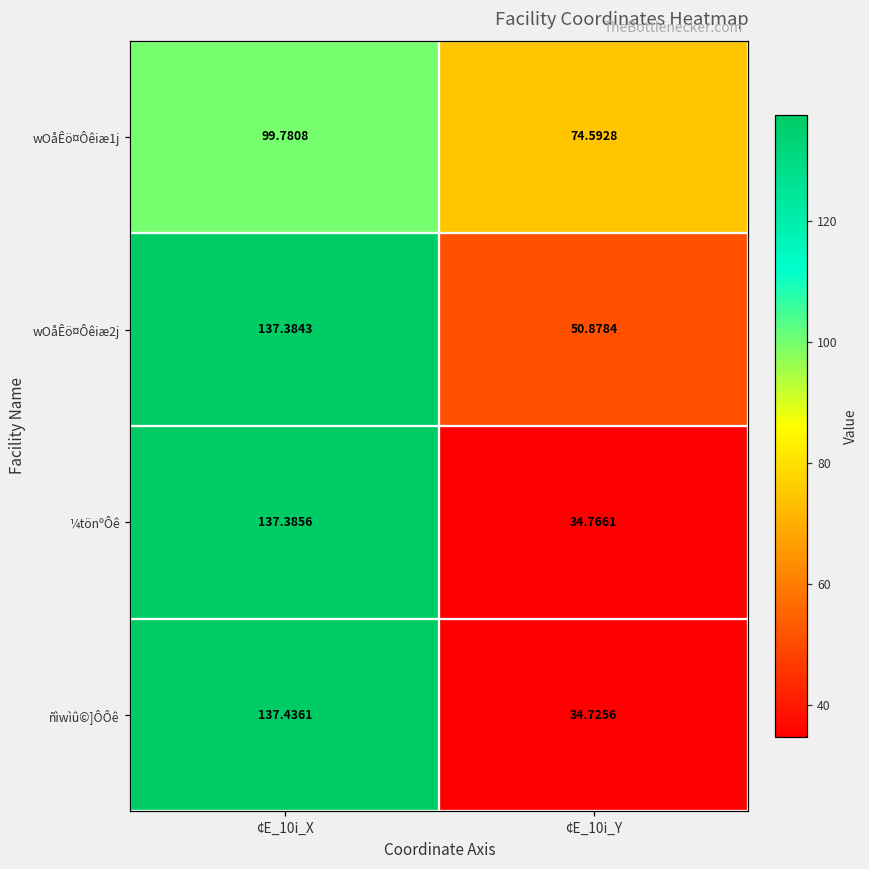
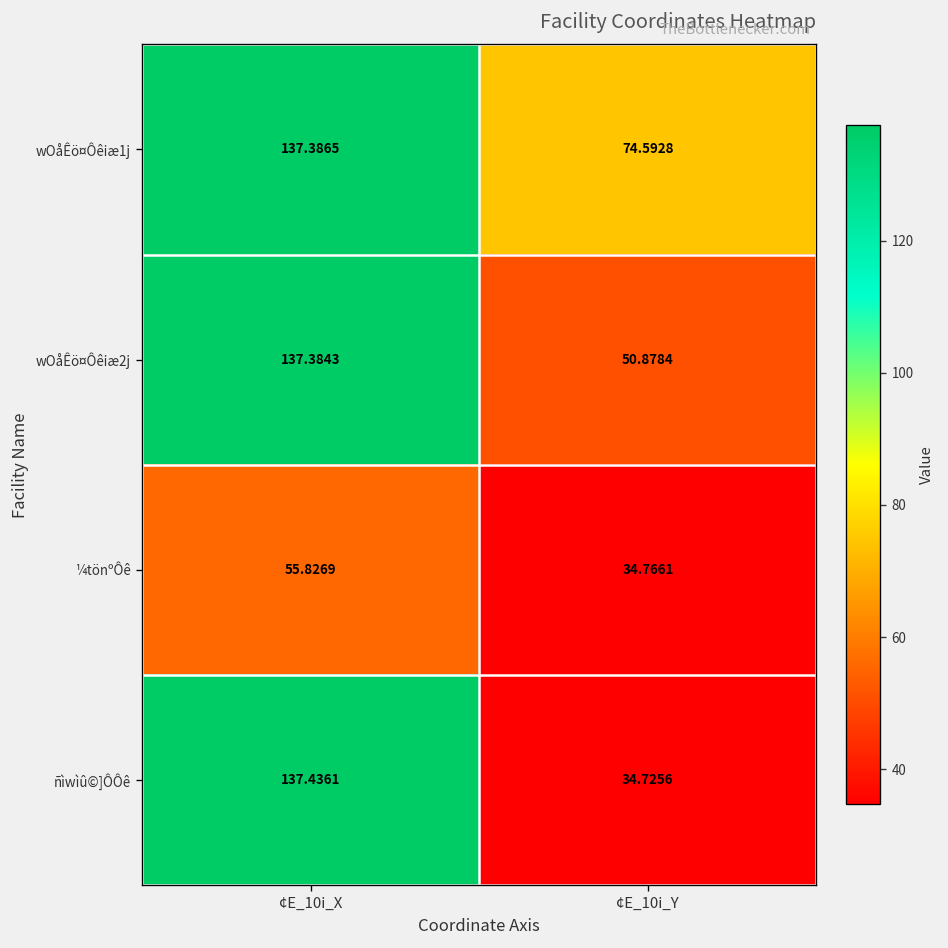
wOåÊö¤Ôêiæ1j, ¢E_10i_X: 99.7808 -> 137.3865
¼tönºÔê, ¢E_10i_X: 137.3856 -> 55.8269
